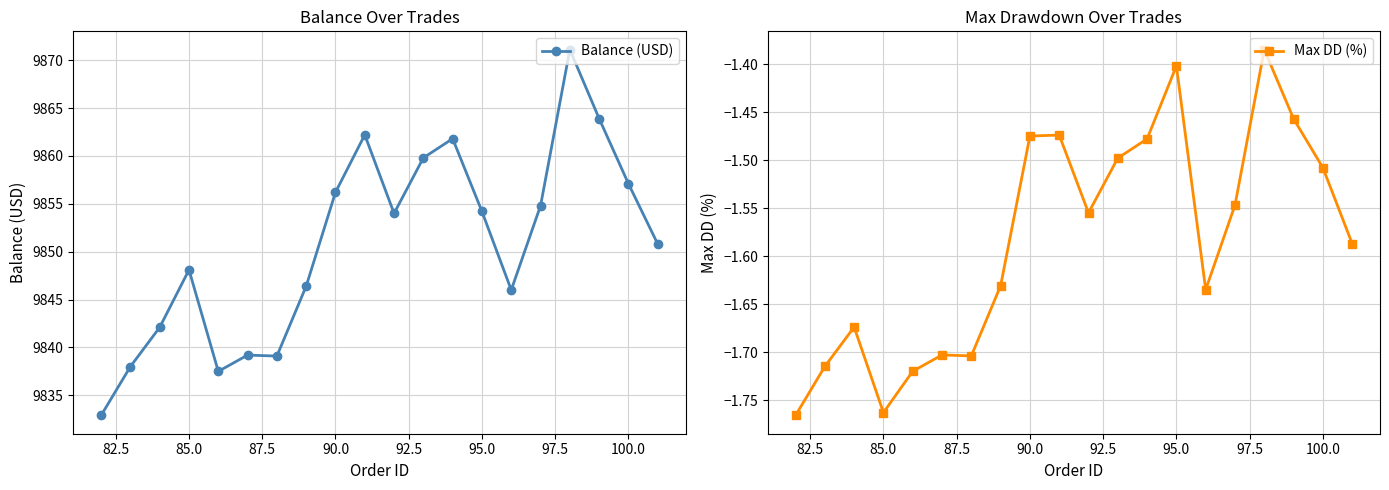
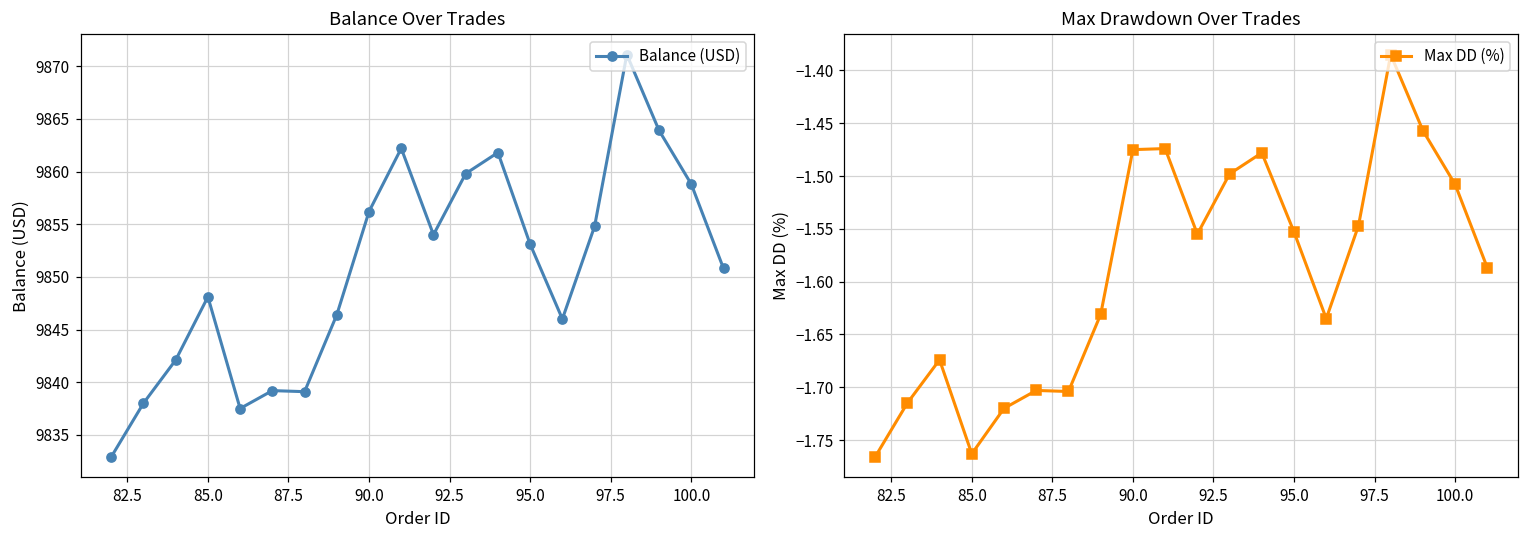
Balance Over Trades, 95.0: 9854 -> 9853
Balance Over Trades, 100.0: 9857 -> 9859
Max Drawdown Over Trades, 95.0: -1.40 -> -1.55
